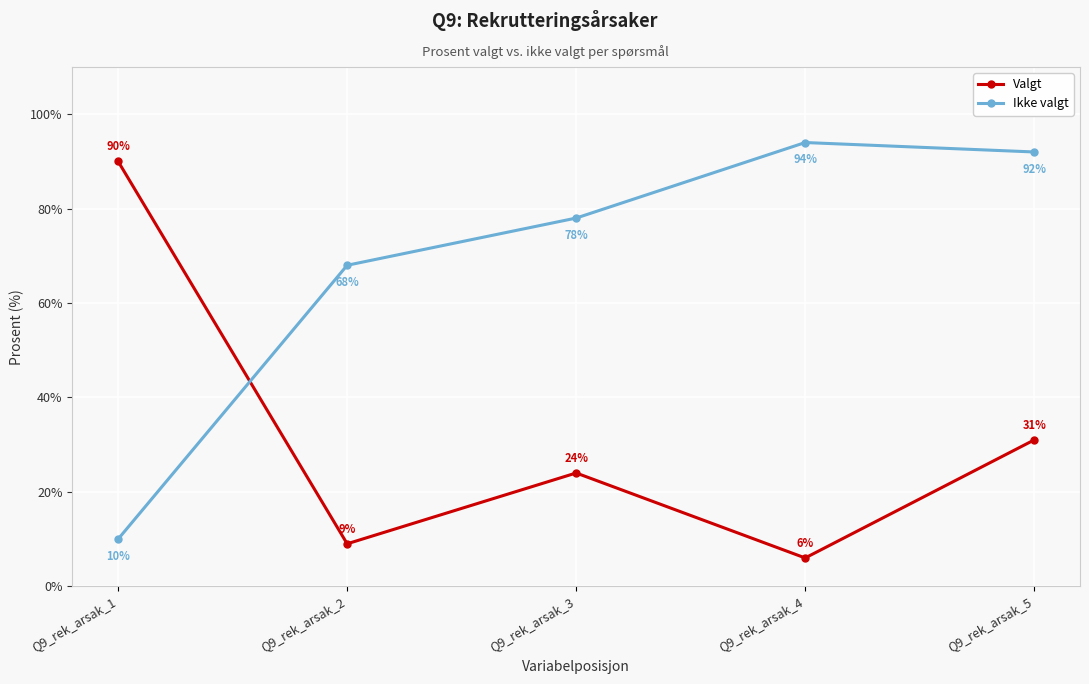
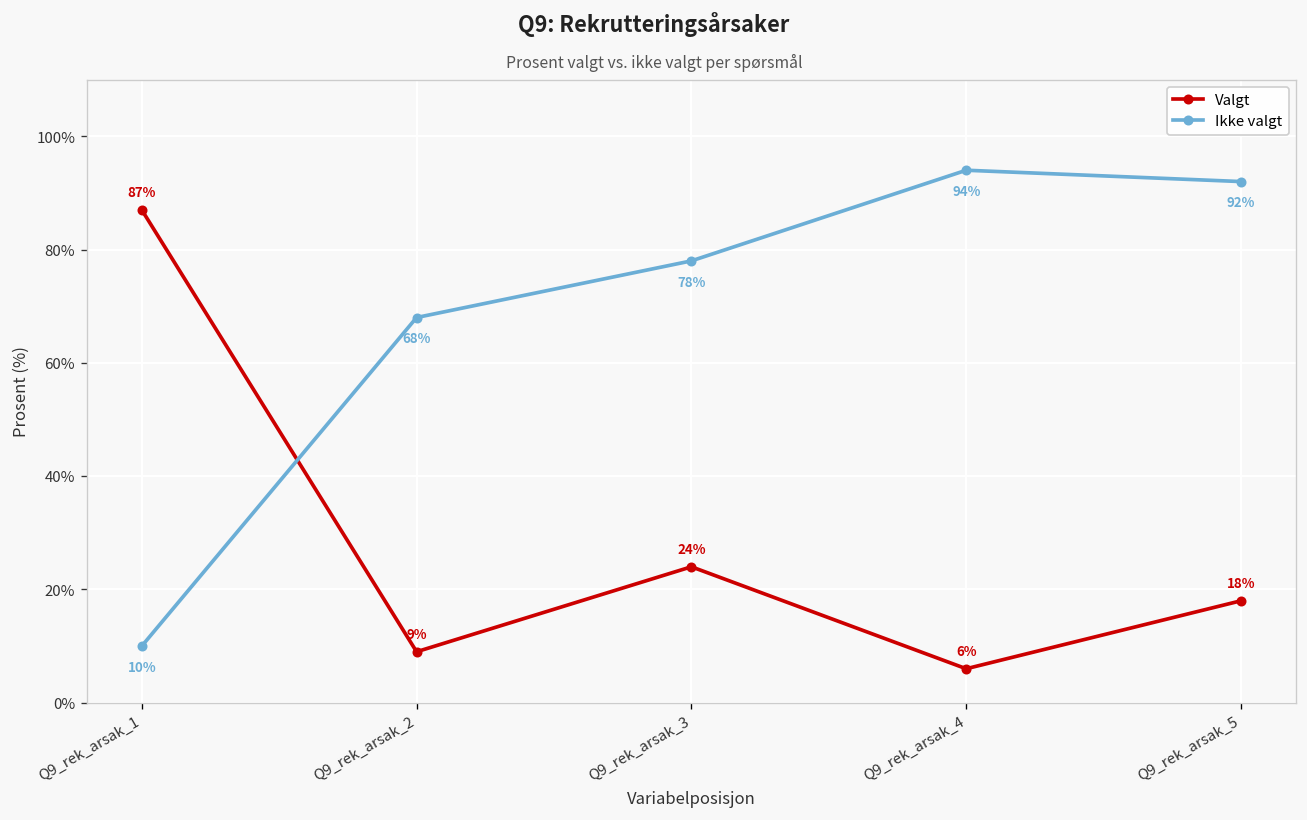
Valgt, Q9_rek_arsak_1: 90% -> 87%
Valgt, Q9_rek_arsak_5: 31% -> 18%
